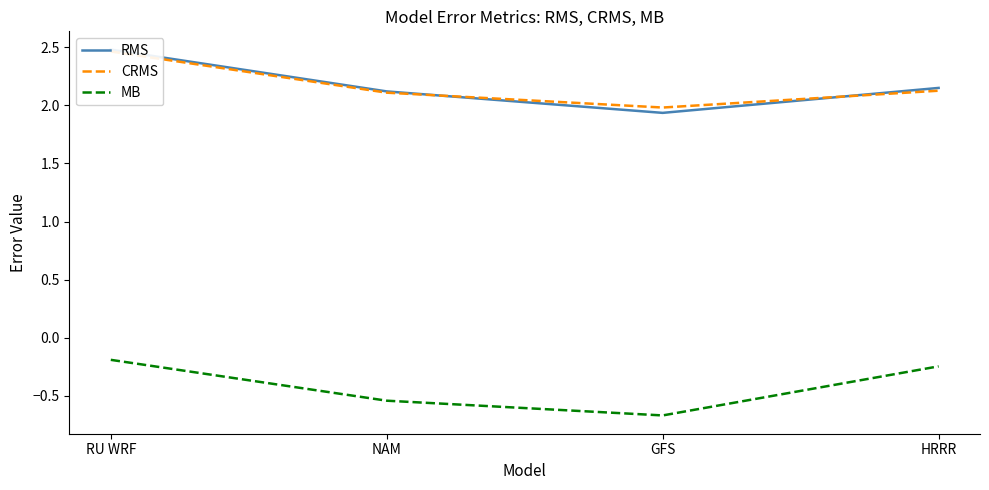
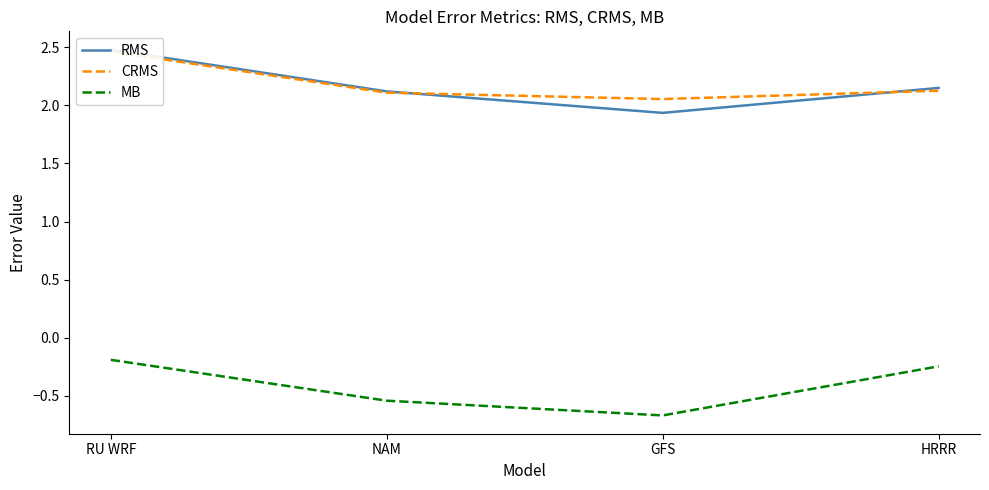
CRMS, GFS: 1.98 -> 2.06
